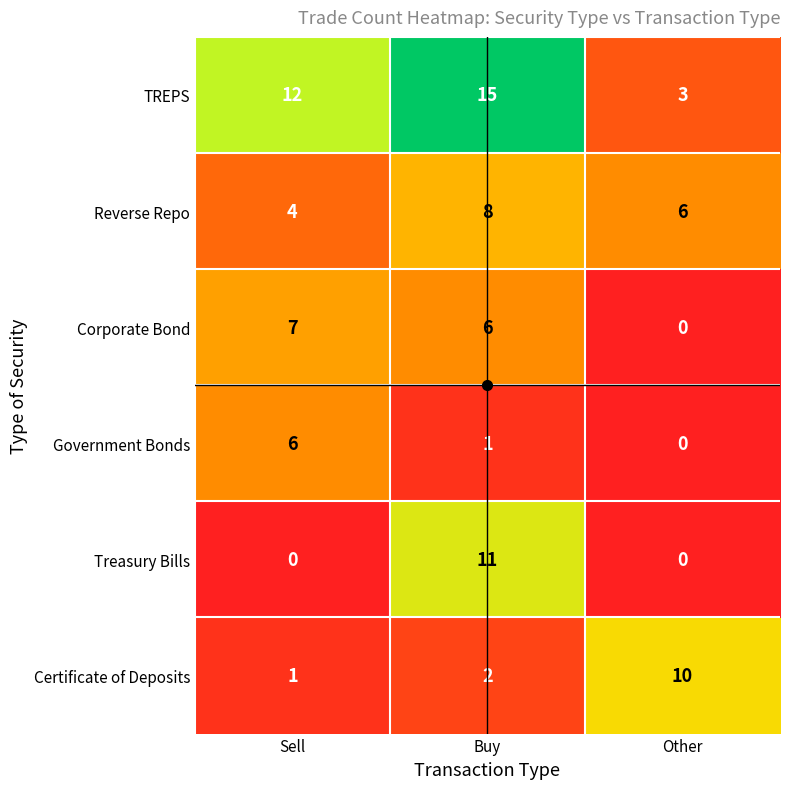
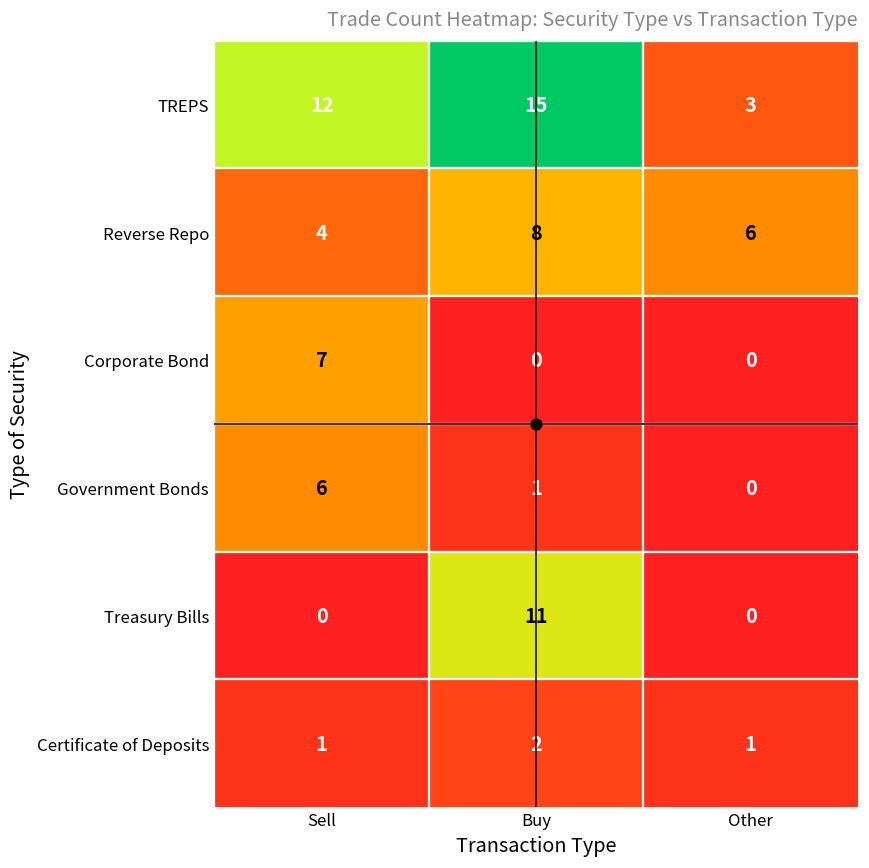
Corporate Bond, Buy: 6 -> 0
Certificate of Deposits, Other: 10 -> 1
